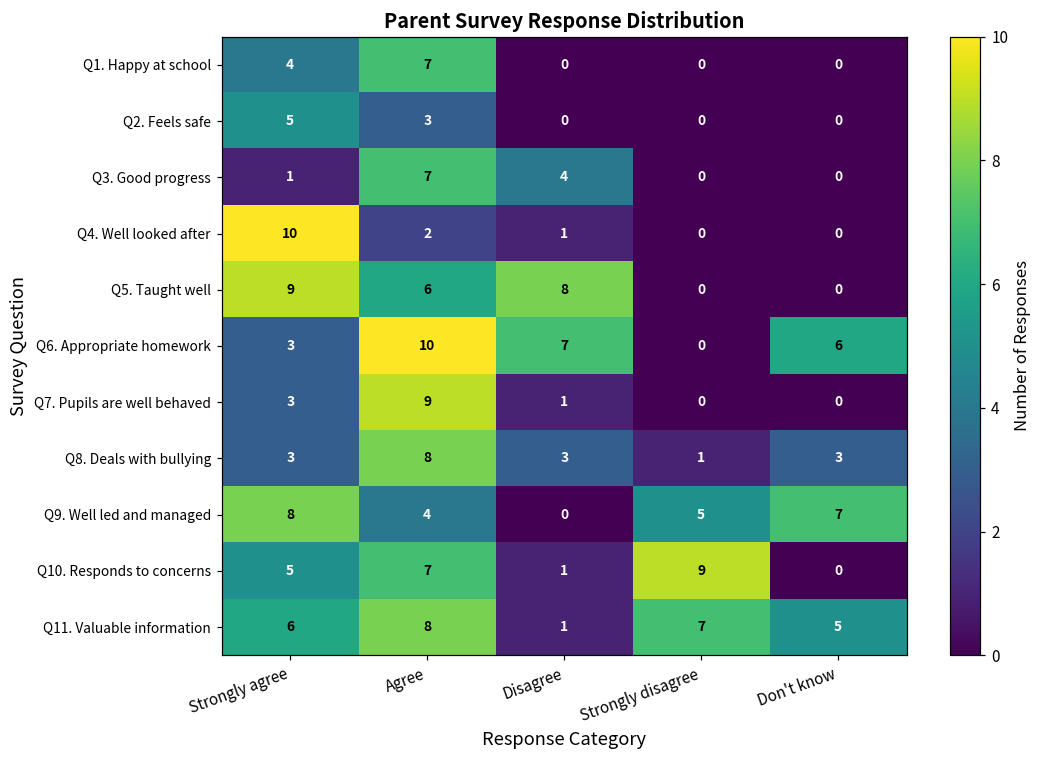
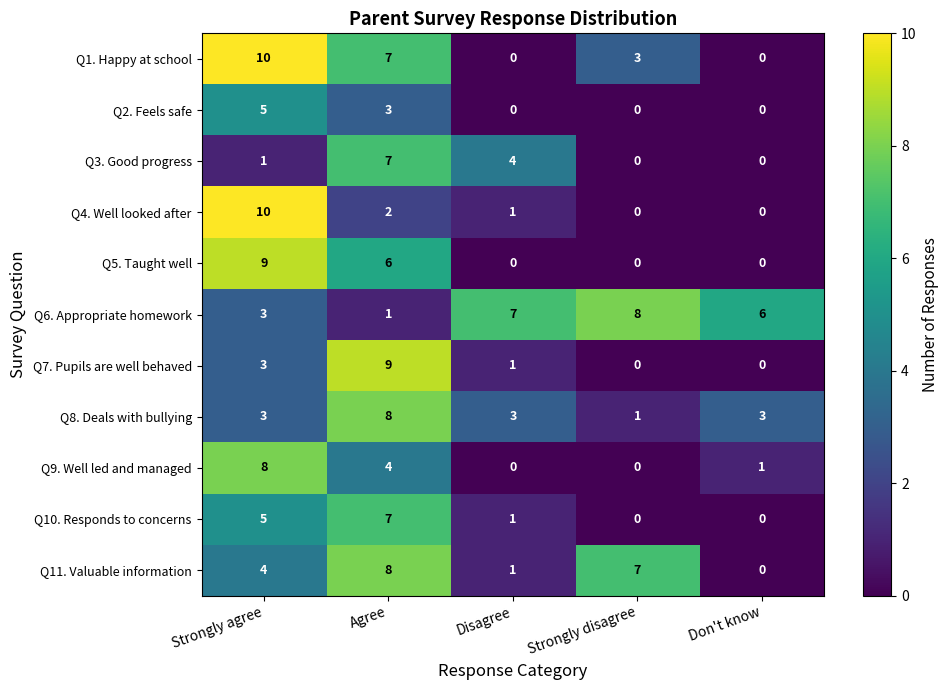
Q1. Happy at school, Strongly agree: 4 -> 10
Q1. Happy at school, Strongly disagree: 0 -> 3
Q5. Taught well, Disagree: 8 -> 0
Q6. Appropriate homework, Agree: 10 -> 1
Q6. Appropriate homework, Strongly disagree: 0 -> 8
Q9. Well led and managed, Strongly disagree: 5 -> 0
Q9. Well led and managed, Don't know: 7 -> 1
Q10. Responds to concerns, Strongly disagree: 9 -> 0
Q11. Valuable information, Strongly agree: 6 -> 4
Q11. Valuable information, Don't know: 5 -> 0
